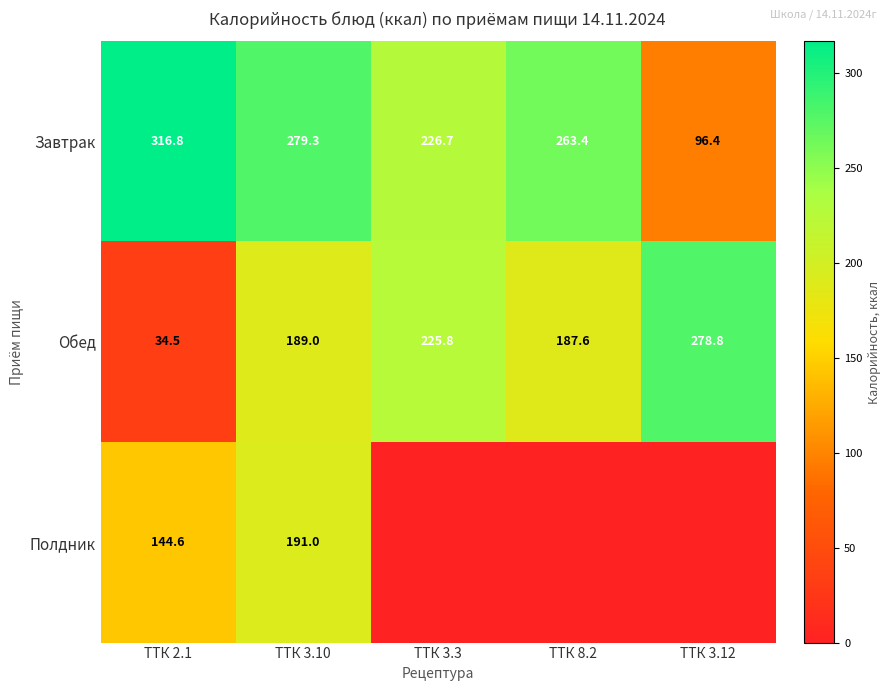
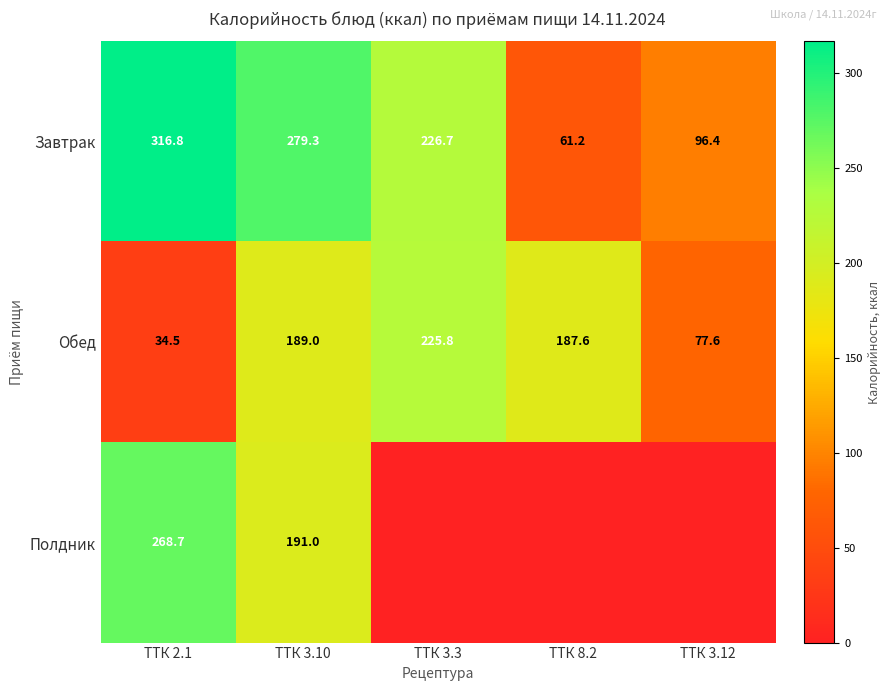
Завтрак, ТТК 8.2: 263.4 -> 61.2
Обед, ТТК 3.12: 278.8 -> 77.6
Полдник, ТТК 2.1: 144.6 -> 268.7
